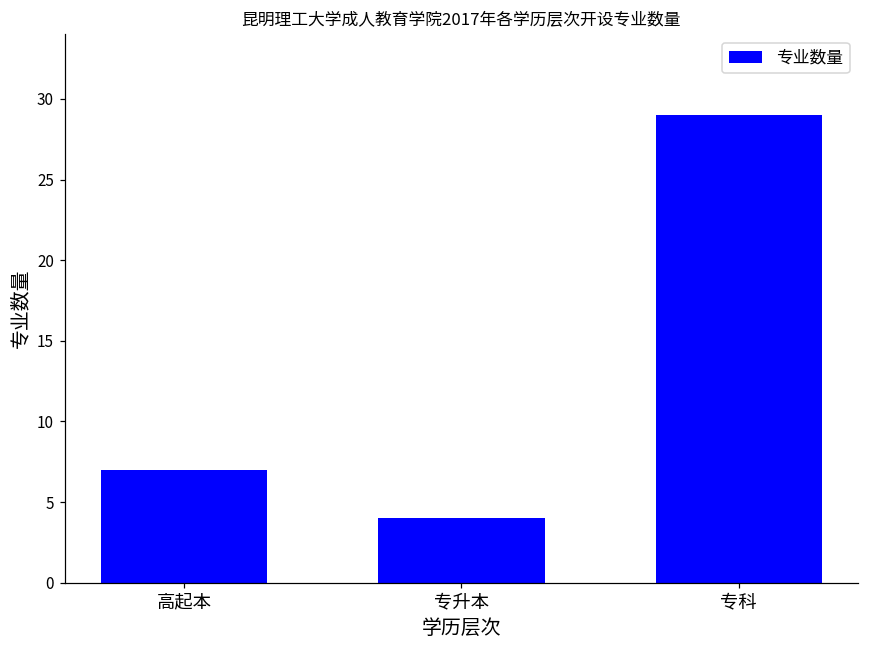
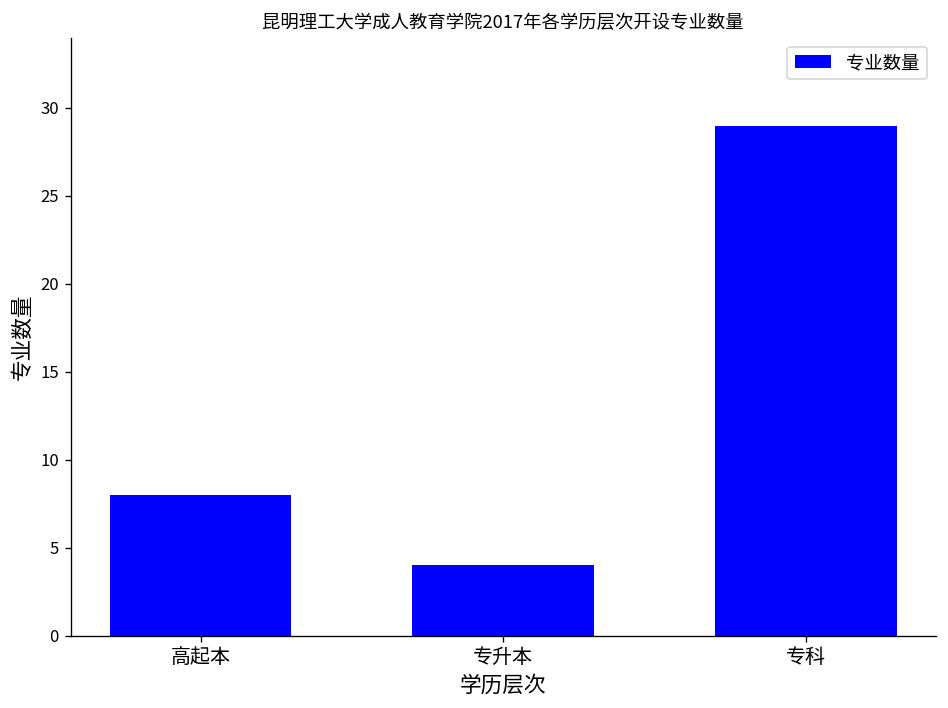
高起本: 7 -> 8
